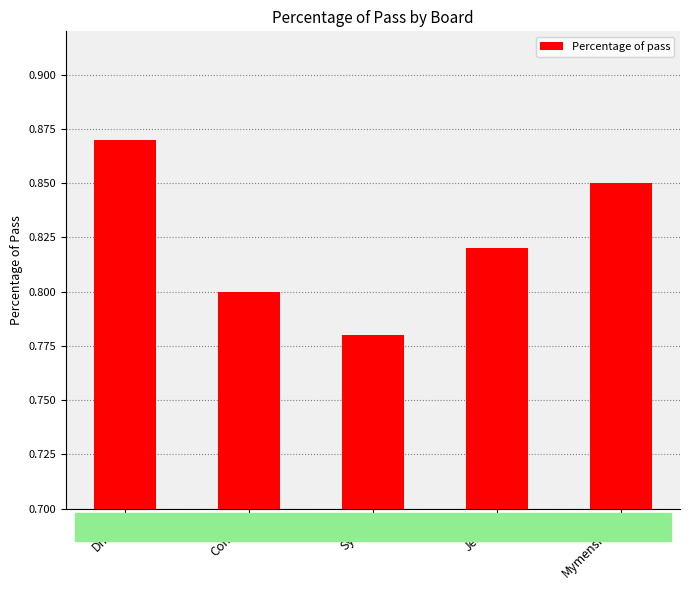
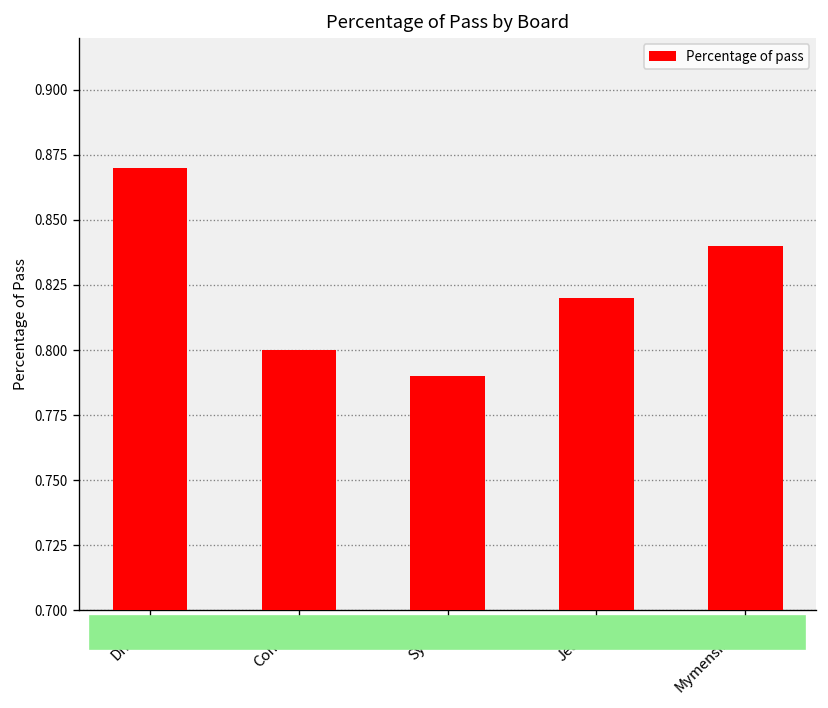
Sylhet: 0.78 -> 0.79
Mymensingh: 0.85 -> 0.84
